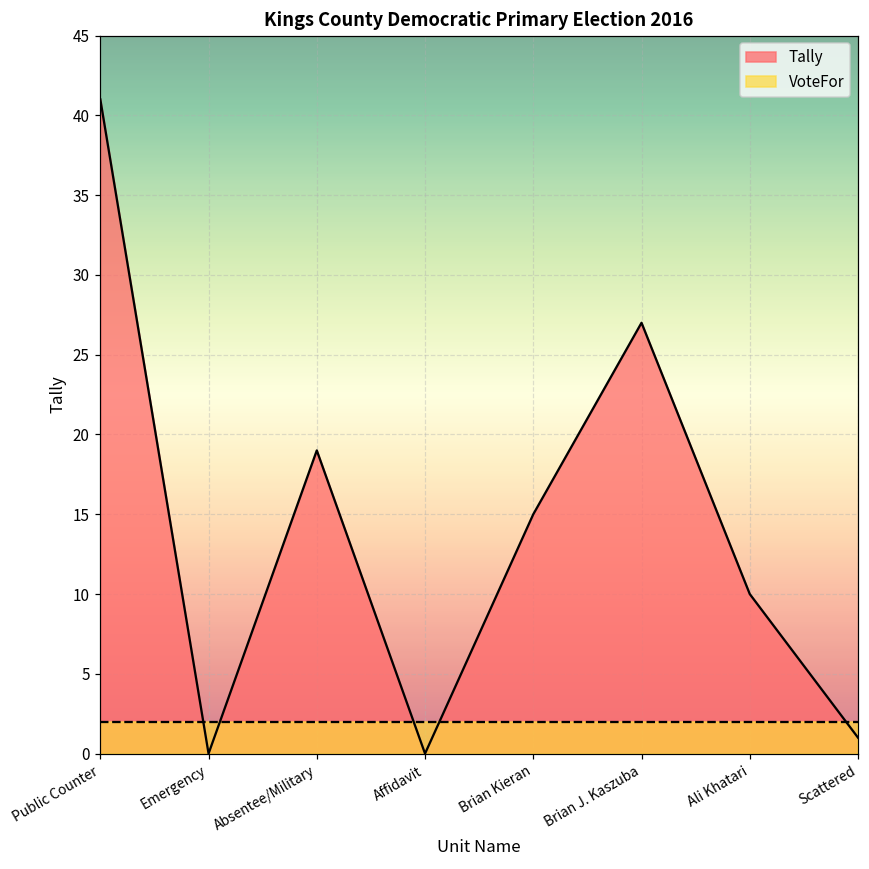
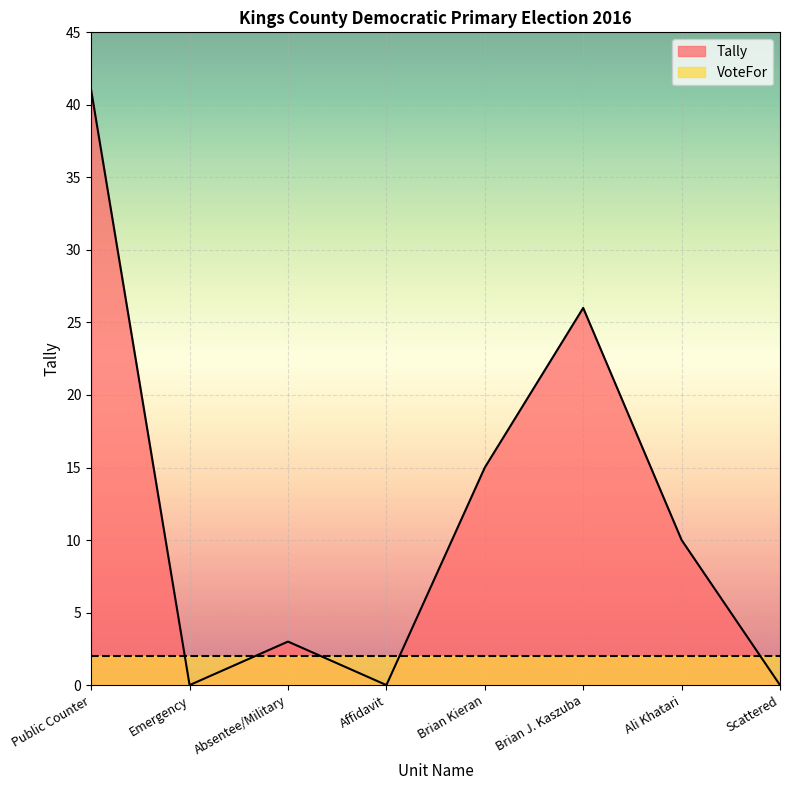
Tally, Absentee/Military: 19 -> 3
Tally, Brian J. Kaszuba: 27 -> 26
Tally, Scattered: 1 -> 0
